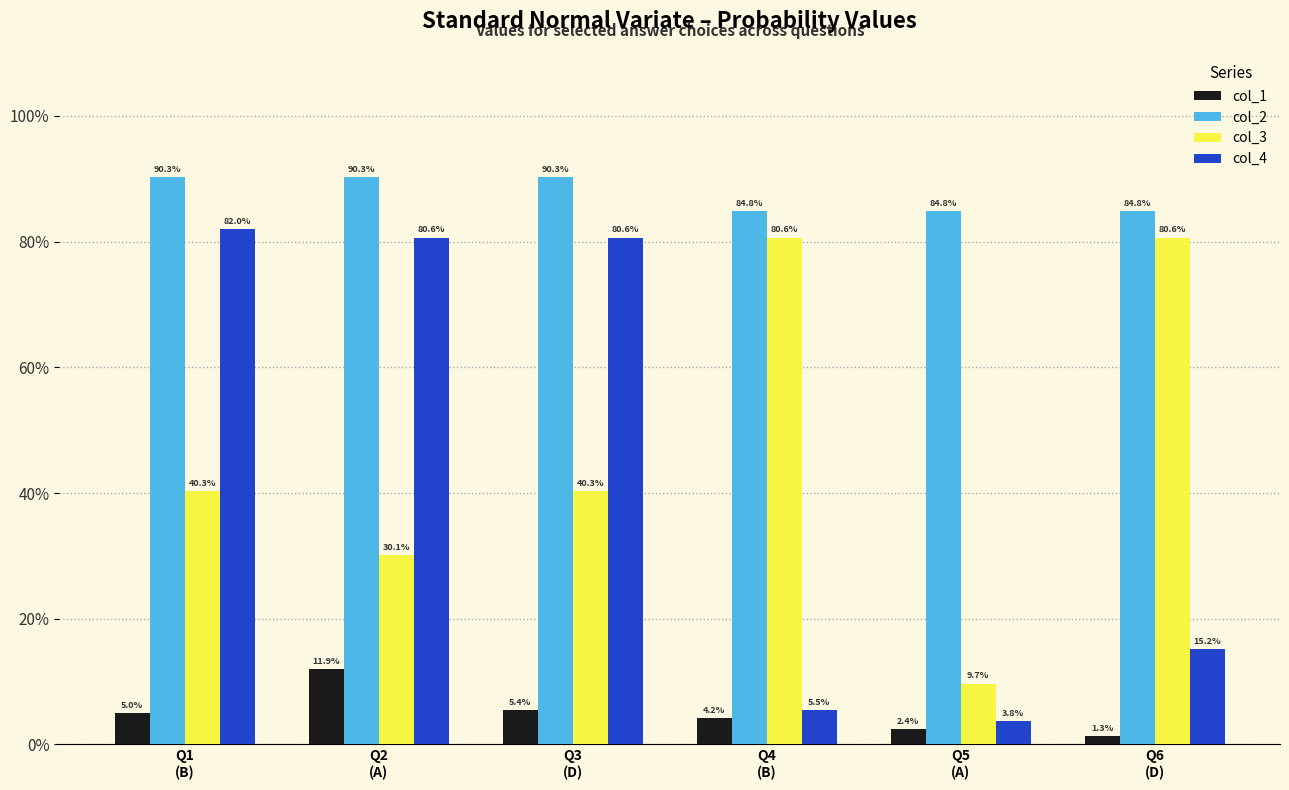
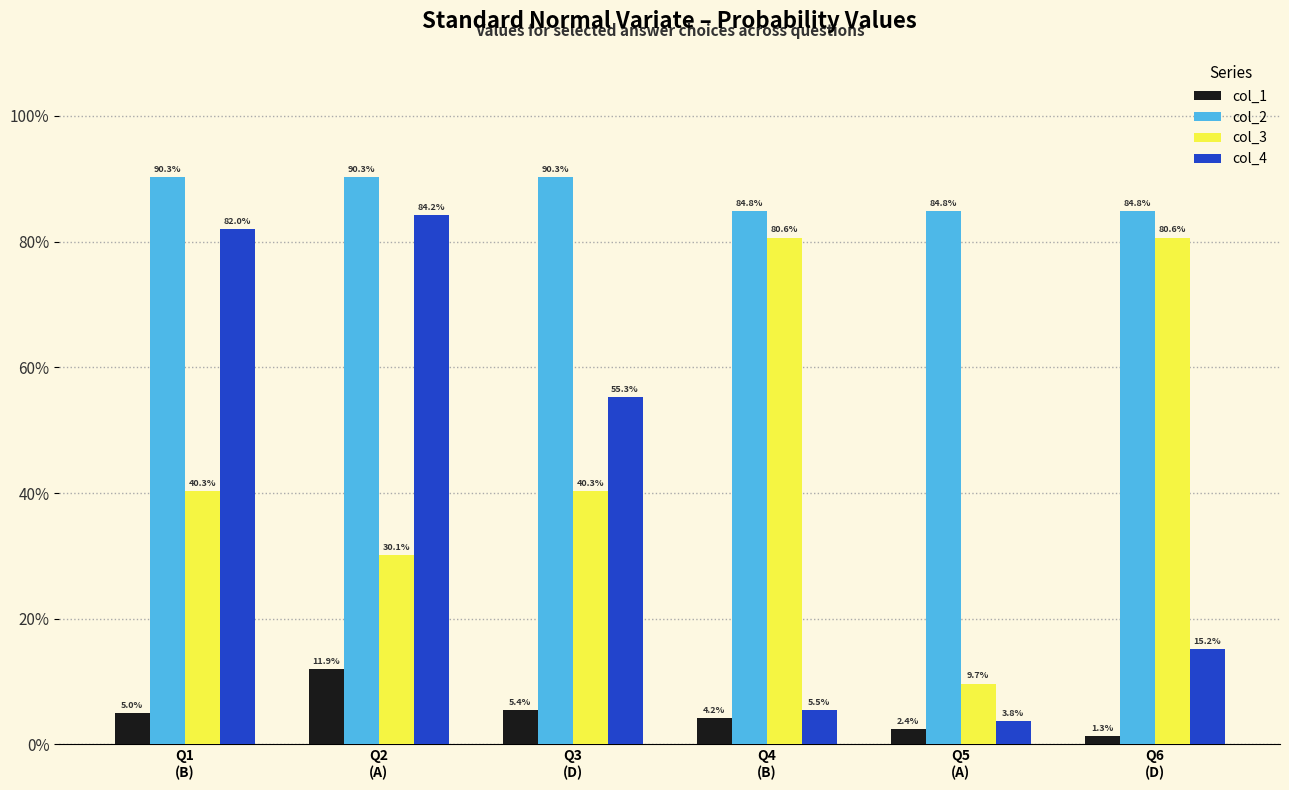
col_4, Q2 (A): 80.6% -> 84.2%
col_4, Q3 (D): 80.6% -> 55.3%
